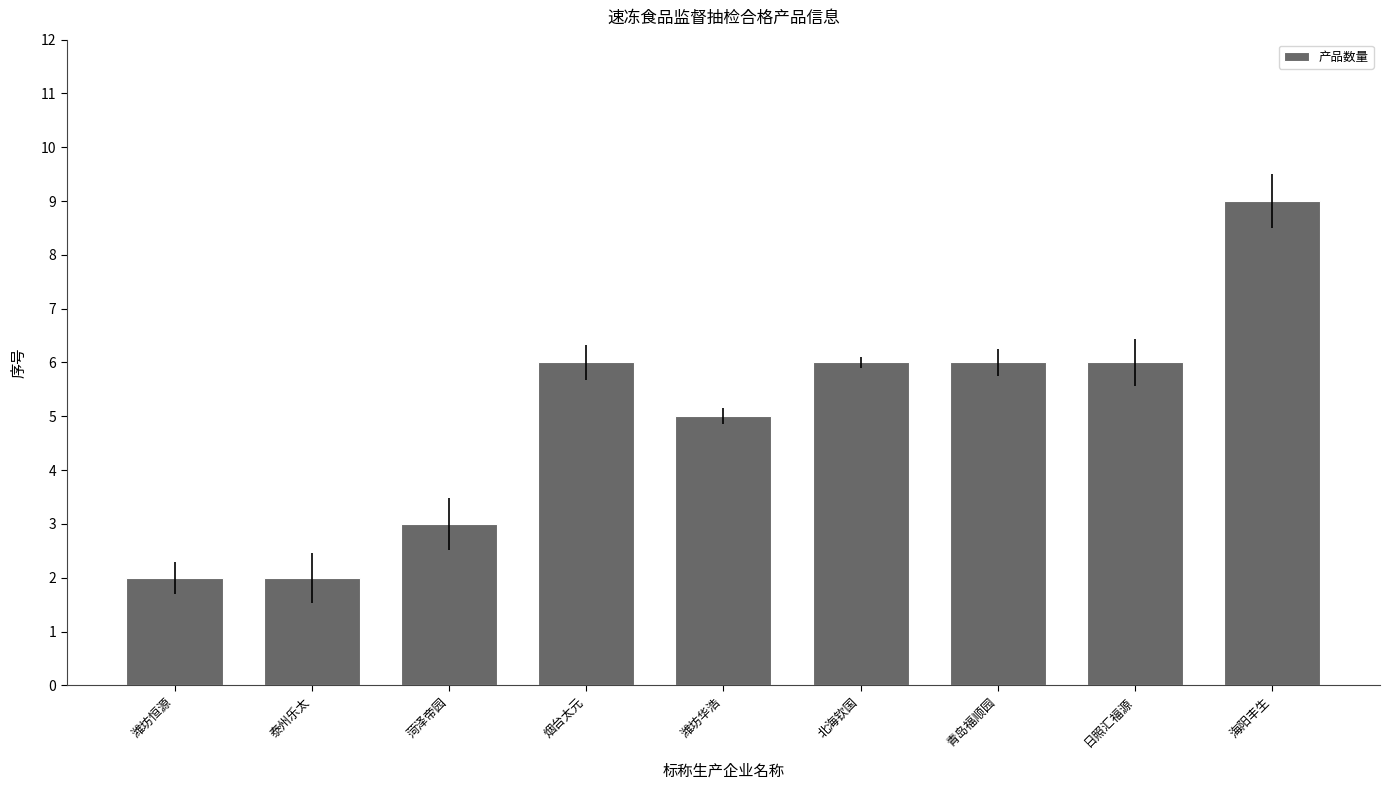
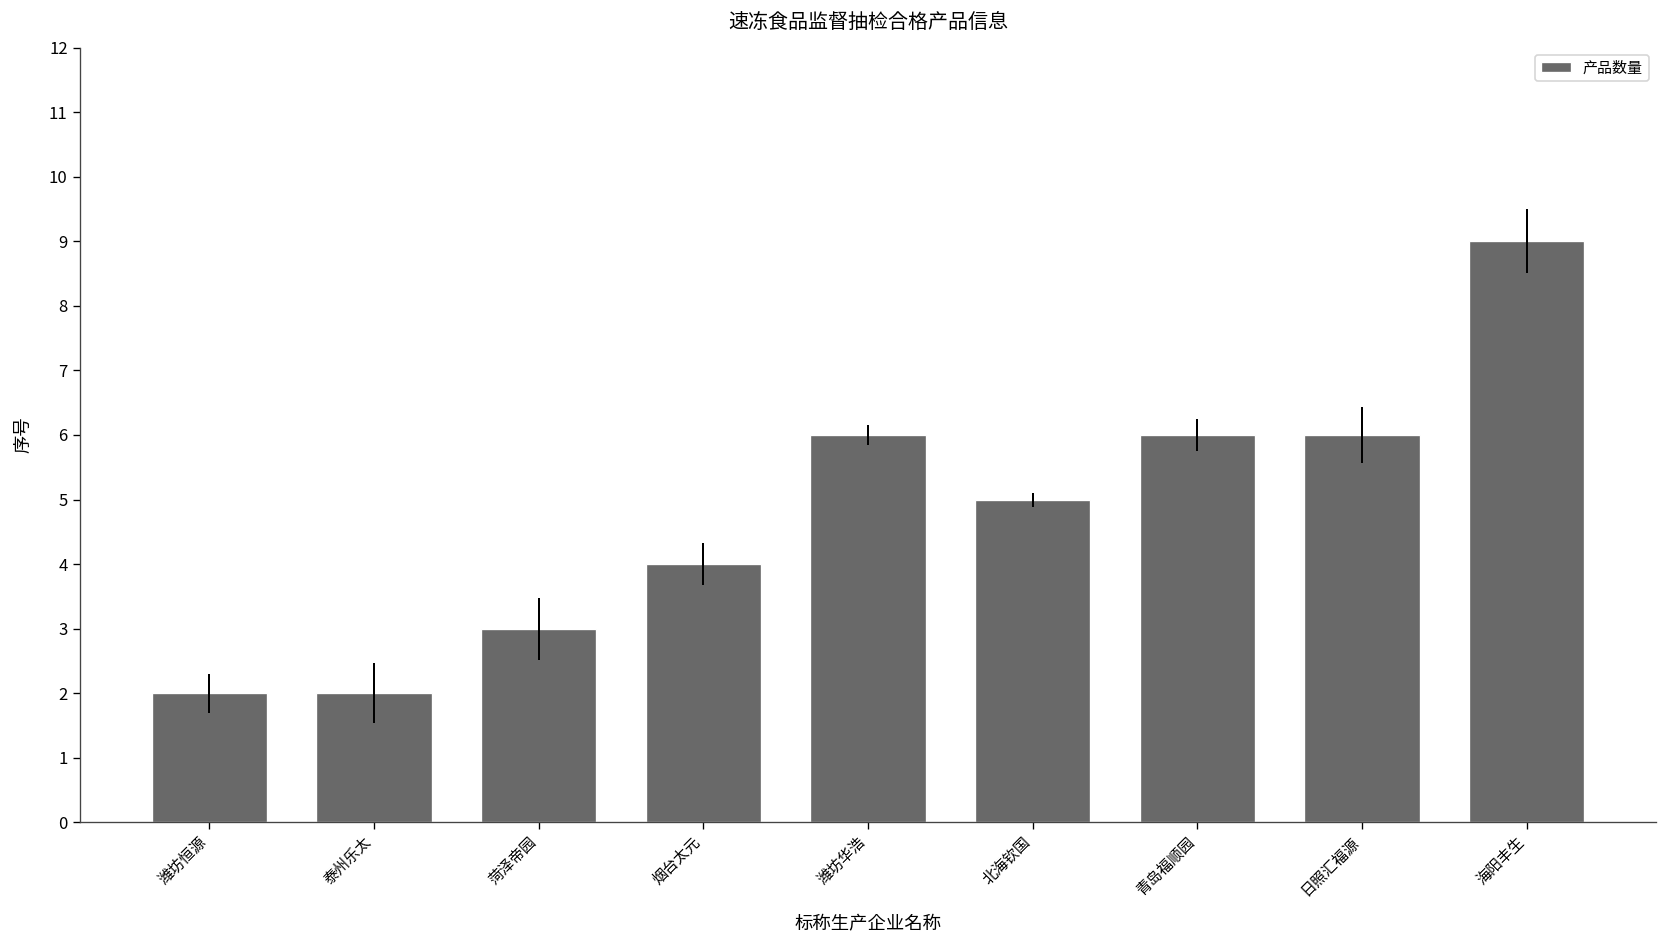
烟台太元: 6 -> 4
潍坊华浩: 5 -> 6
北海钦国: 6 -> 5
